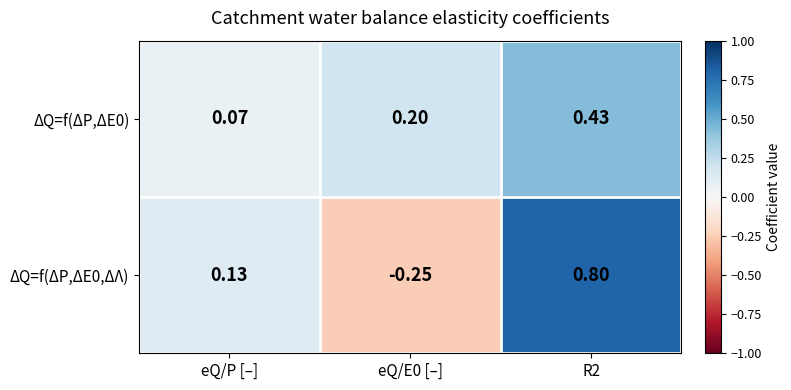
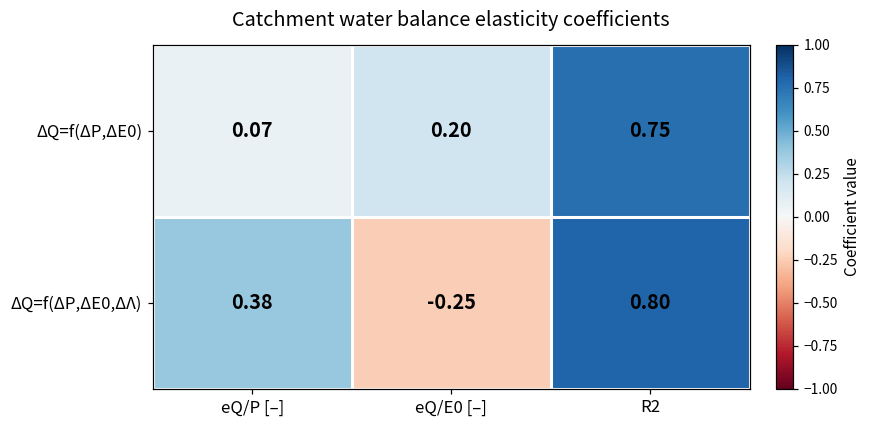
ΔQ=f(ΔP,ΔE0), R2: 0.43 -> 0.75
ΔQ=f(ΔP,ΔE0,ΔΛ), eQ/P [–]: 0.13 -> 0.38
